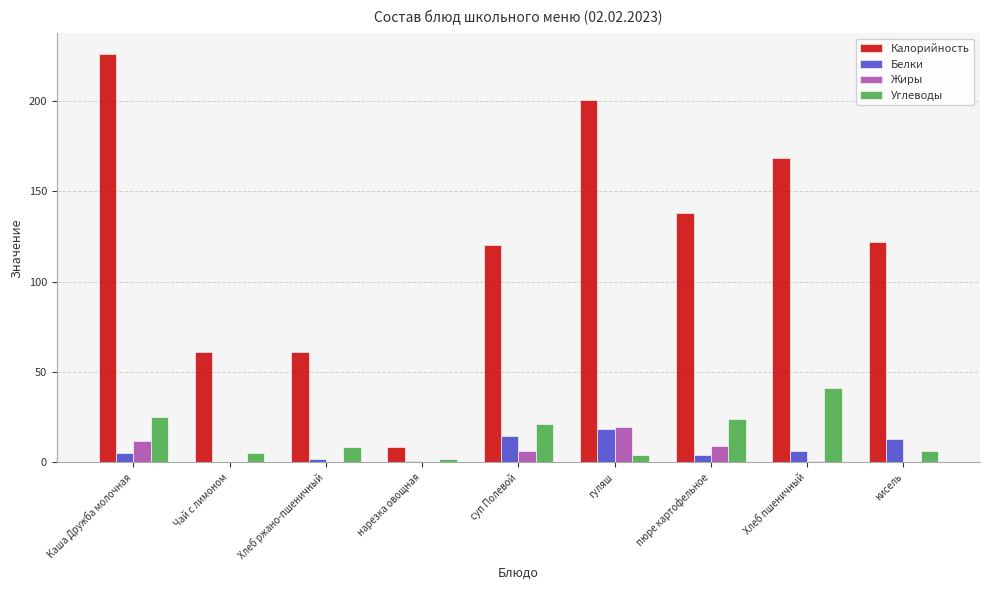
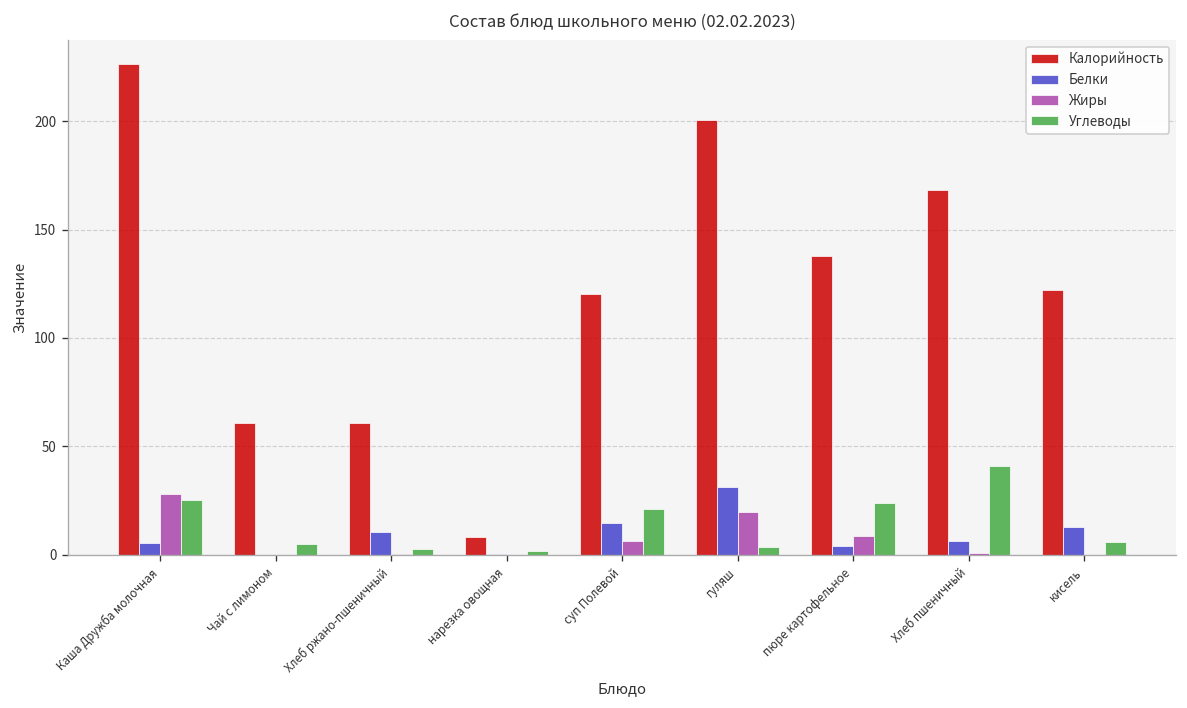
Жиры, Каша Дружба молочная: 12 -> 28
Белки, Хлеб ржано-пшеничный: 2 -> 11
Углеводы, Хлеб ржано-пшеничный: 8 -> 3
Белки, гуляш: 19 -> 31
